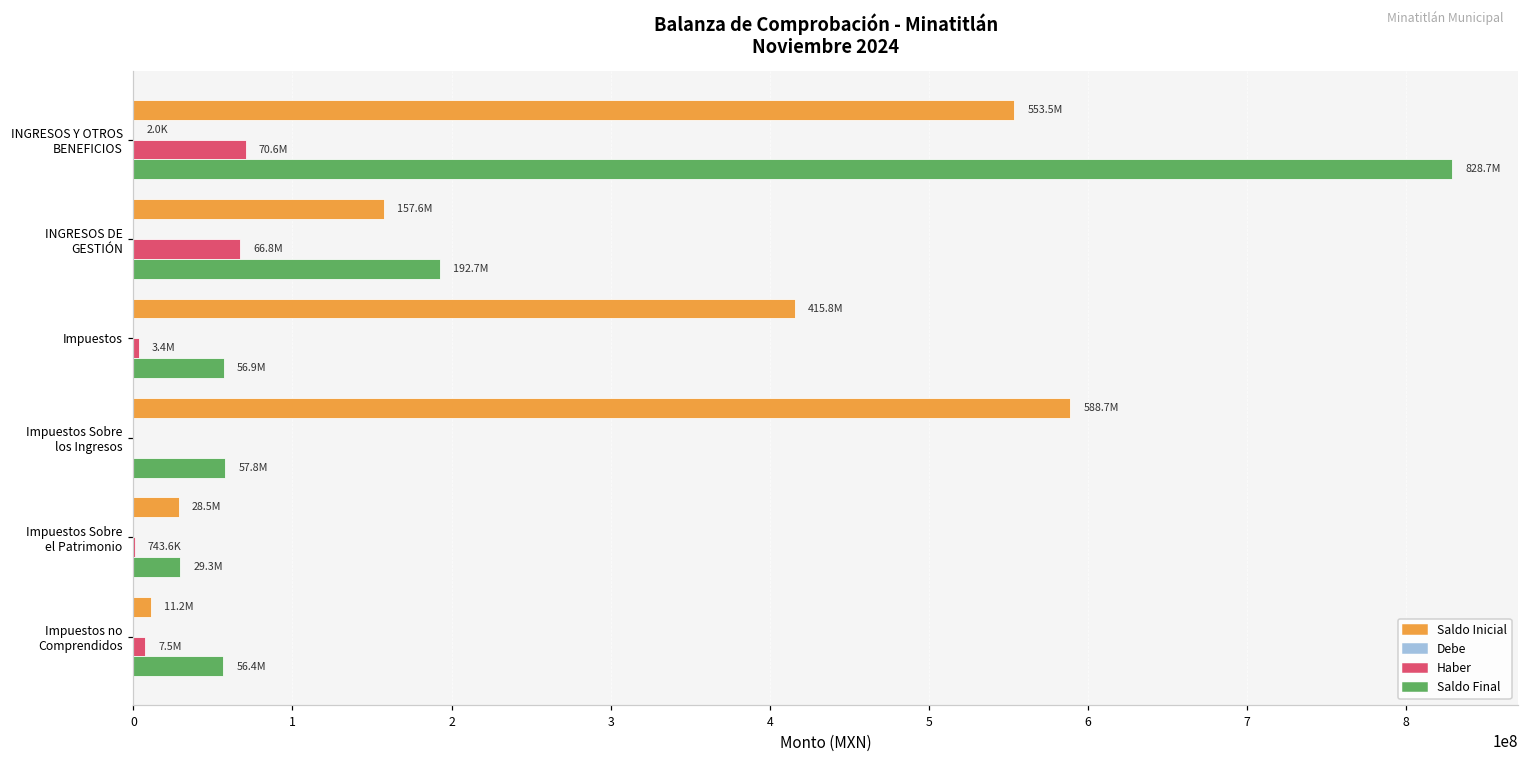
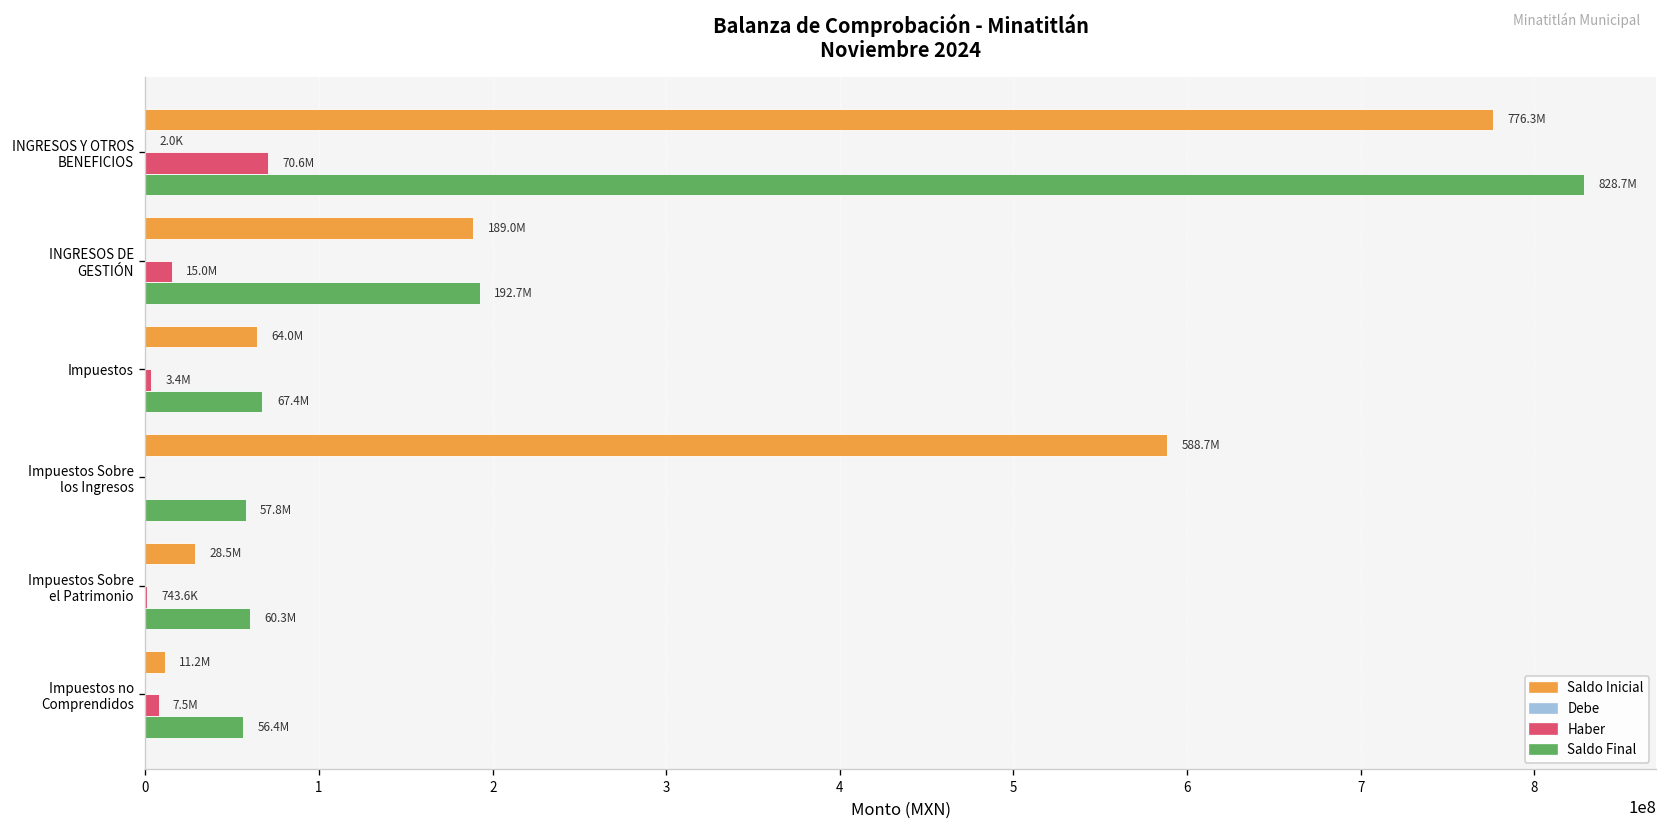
Saldo Inicial, INGRESOS Y OTROS BENEFICIOS: 553.5M -> 776.3M
Saldo Inicial, INGRESOS DE GESTIÓN: 157.6M -> 189.0M
Haber, INGRESOS DE GESTIÓN: 66.8M -> 15.0M
Saldo Inicial, Impuestos: 415.8M -> 64.0M
Saldo Final, Impuestos: 56.9M -> 67.4M
Saldo Final, Impuestos Sobre el Patrimonio: 29.3M -> 60.3M
